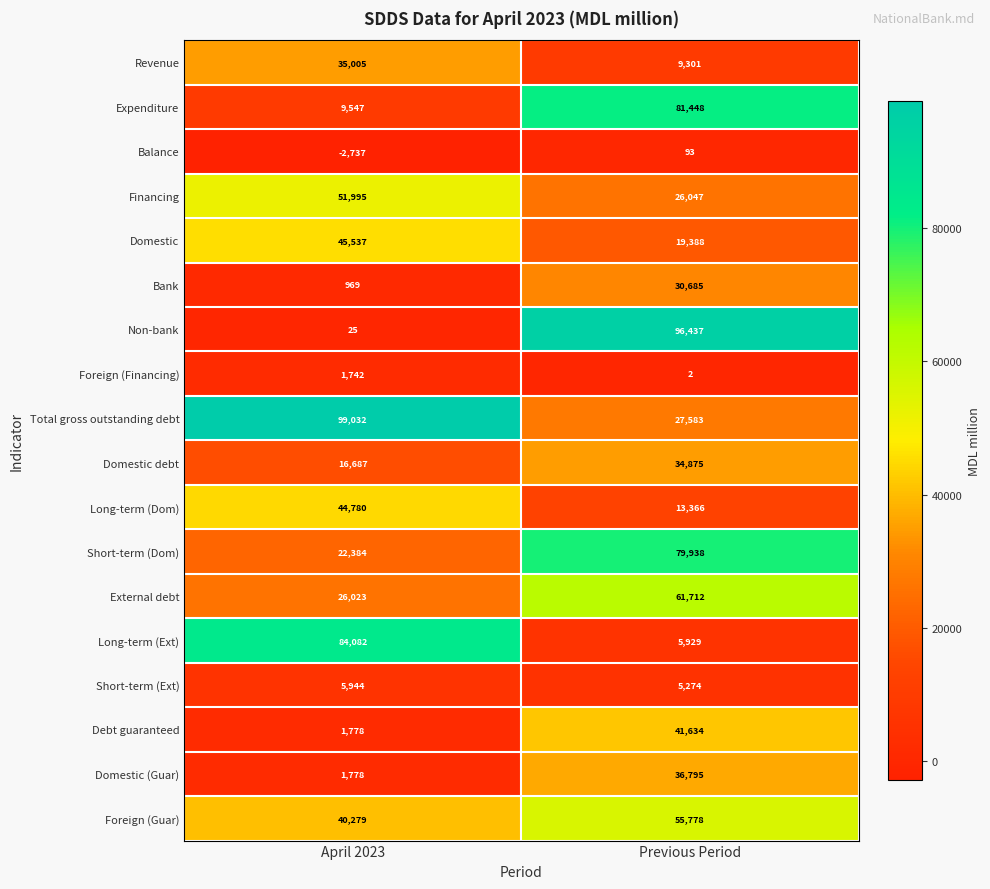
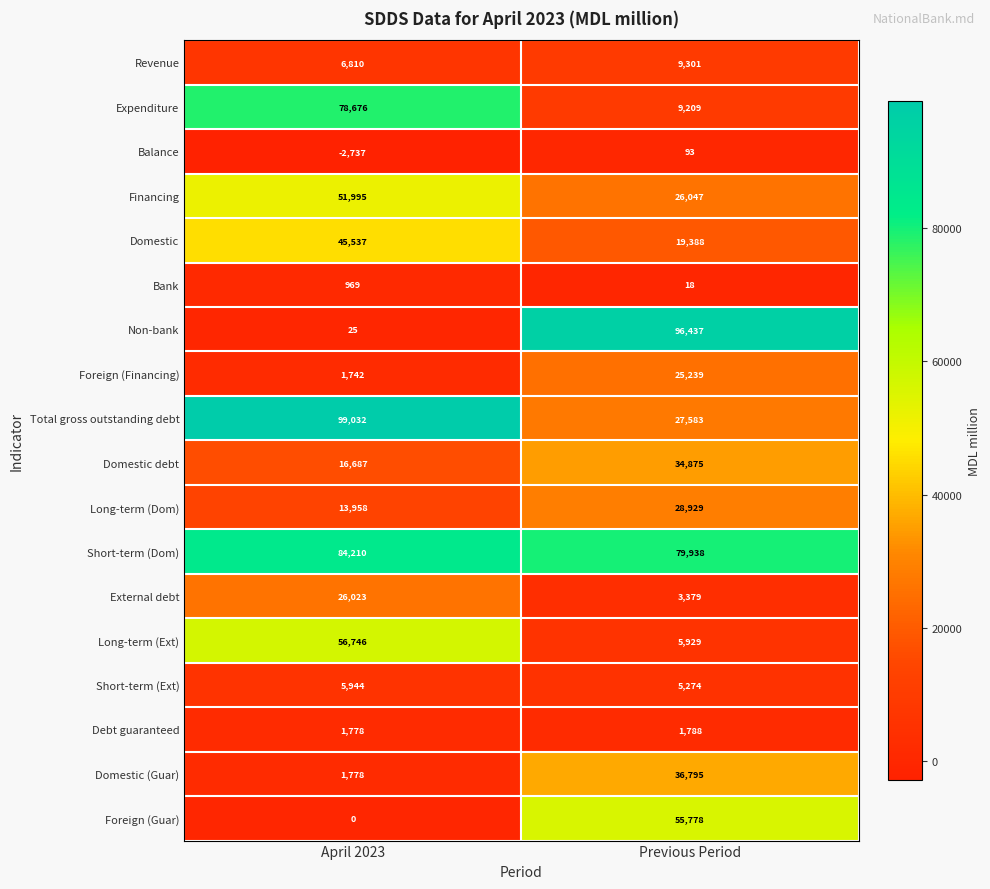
Revenue, April 2023: 35,005 -> 6,810
Expenditure, April 2023: 9,547 -> 78,676
Expenditure, Previous Period: 81,448 -> 9,209
Bank, Previous Period: 30,685 -> 18
Foreign (Financing), Previous Period: 2 -> 25,239
Long-term (Dom), April 2023: 44,780 -> 13,958
Long-term (Dom), Previous Period: 13,366 -> 28,929
Short-term (Dom), April 2023: 22,384 -> 84,210
External debt, Previous Period: 61,712 -> 3,379
Long-term (Ext), April 2023: 84,082 -> 56,746
Debt guaranteed, Previous Period: 41,634 -> 1,788
Foreign (Guar), April 2023: 40,279 -> 0
